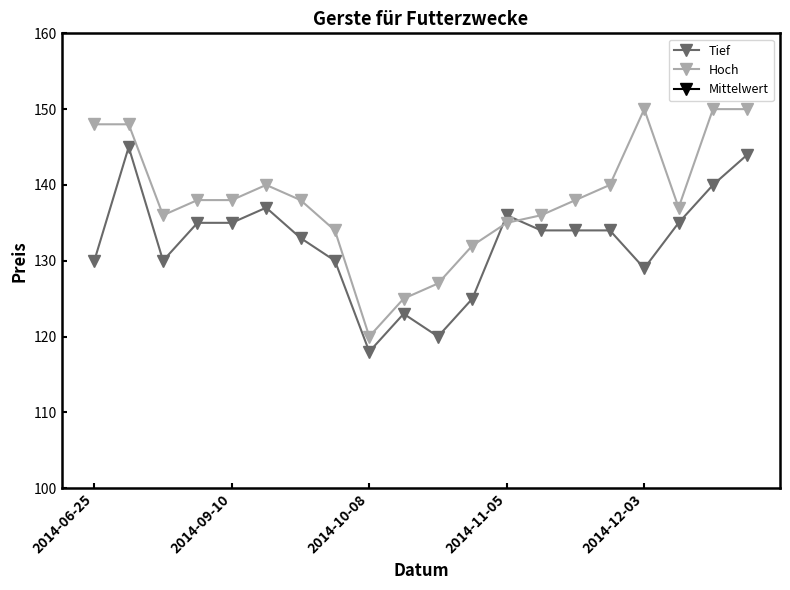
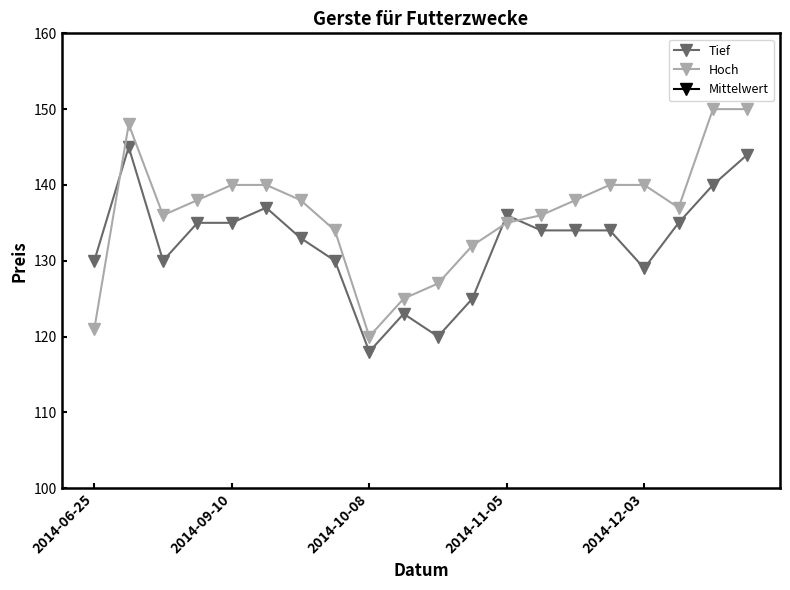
Hoch, 2014-06-25: 148 -> 121
Hoch, 2014-09-10: 138 -> 140
Hoch, 2014-12-03: 150 -> 140
